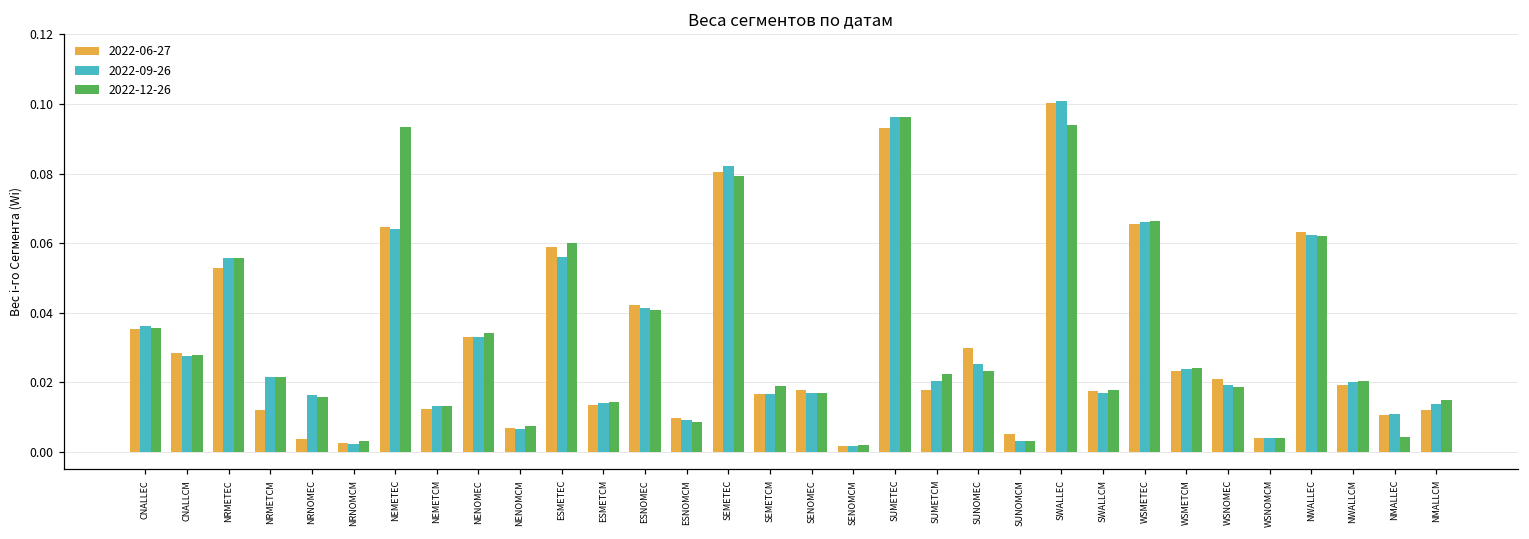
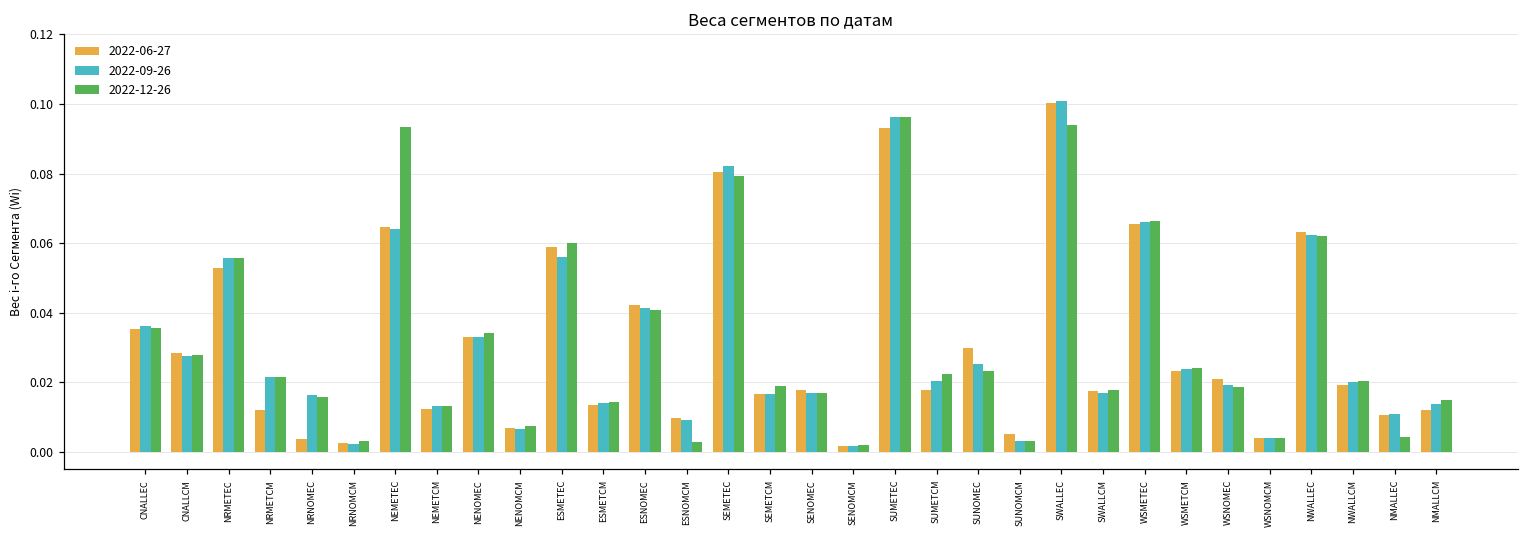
2022-12-26, ESNOMCM: 0.009 -> 0.003
